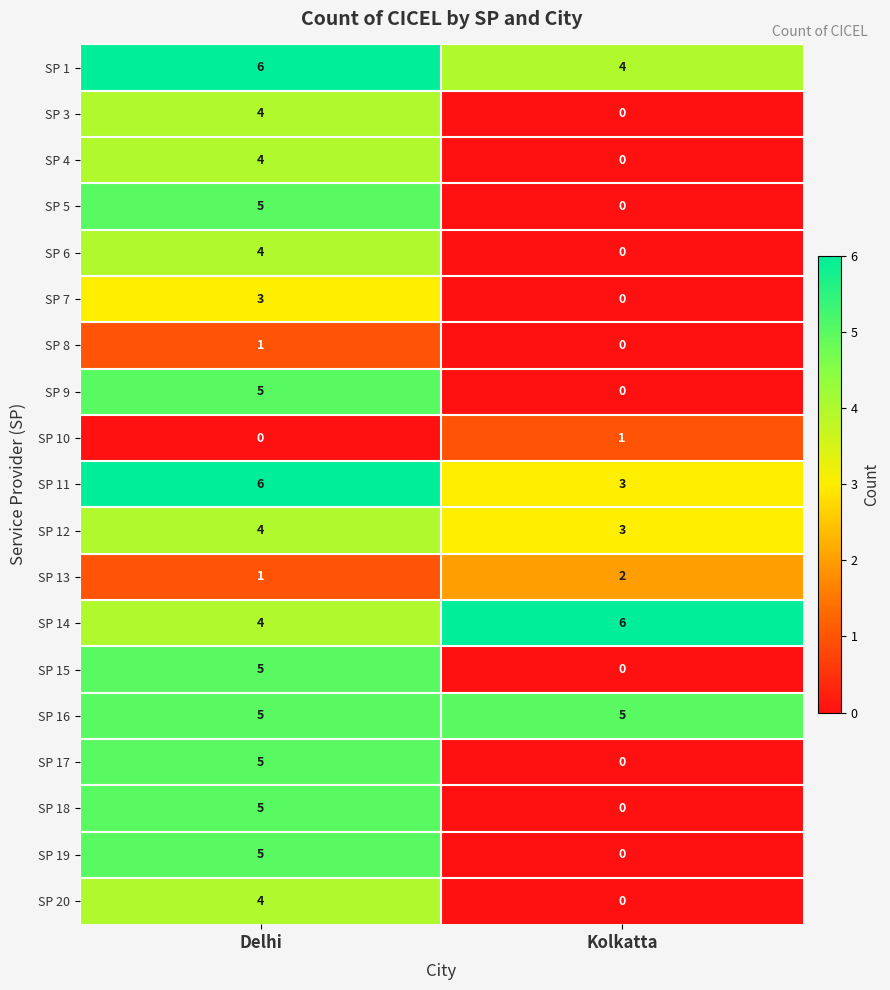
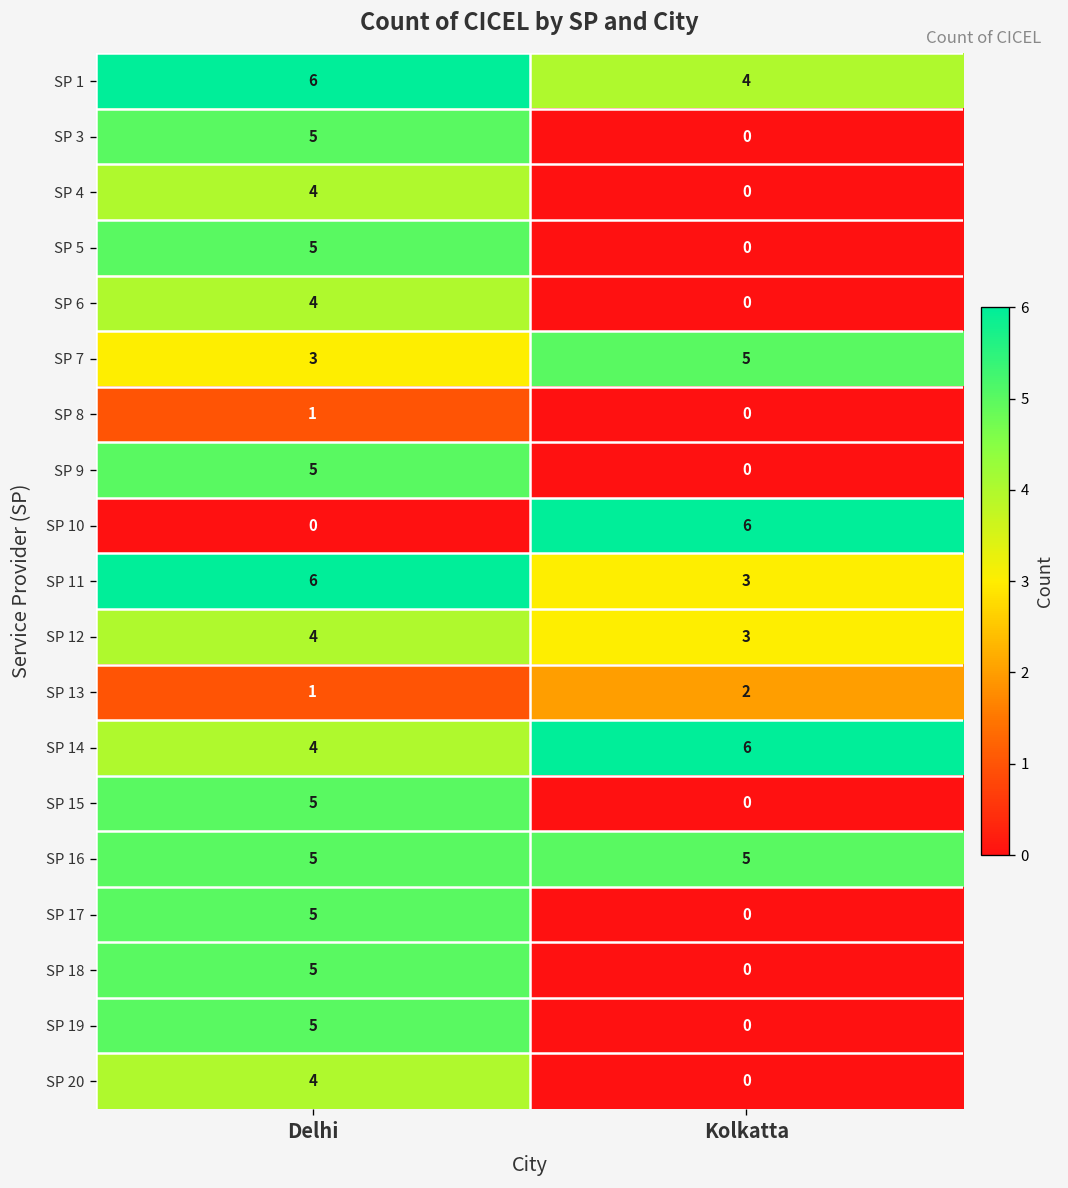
SP 3, Delhi: 4 -> 5
SP 7, Kolkatta: 0 -> 5
SP 10, Kolkatta: 1 -> 6
